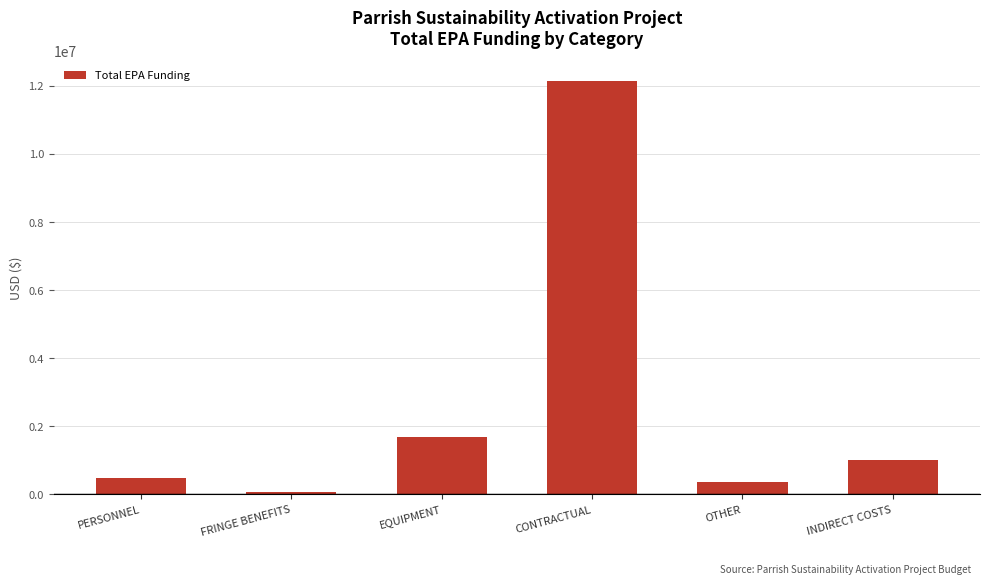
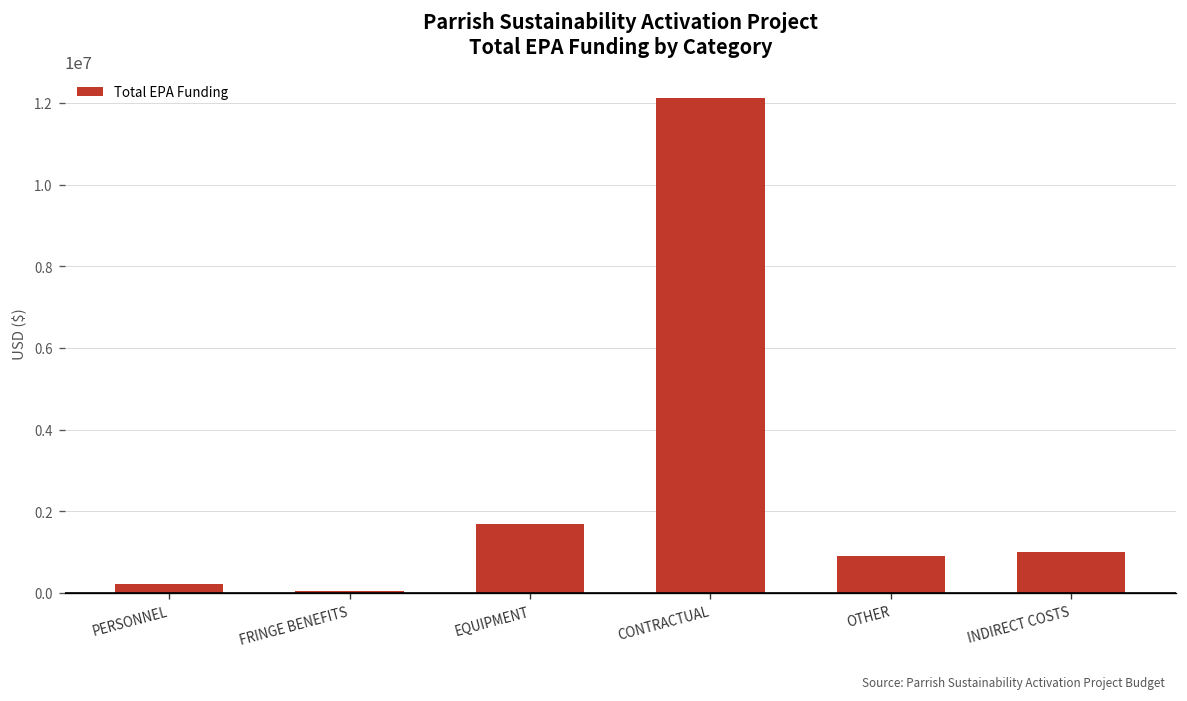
PERSONNEL: 500000 -> 200000
OTHER: 400000 -> 900000
